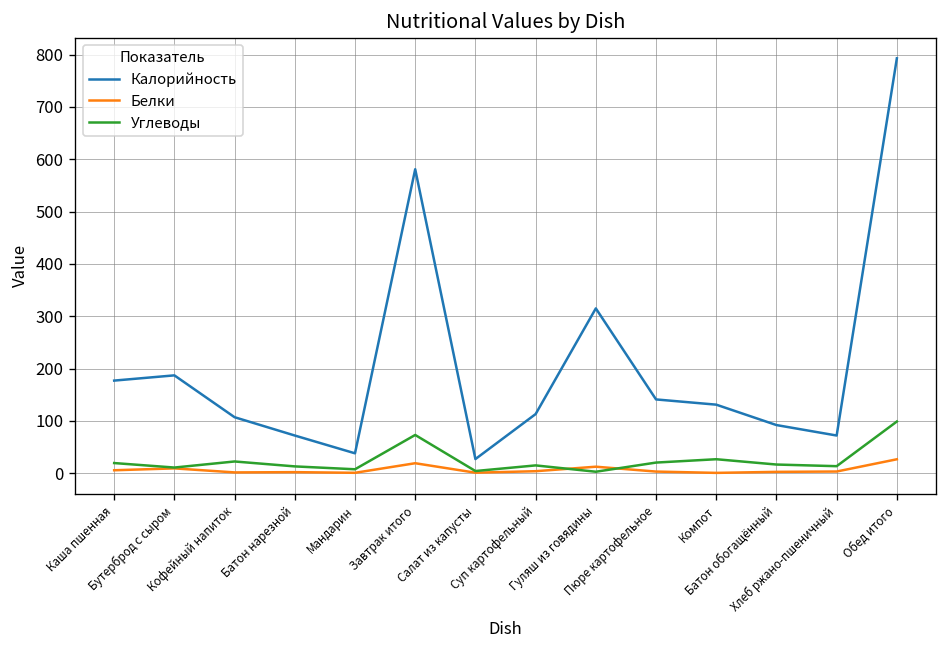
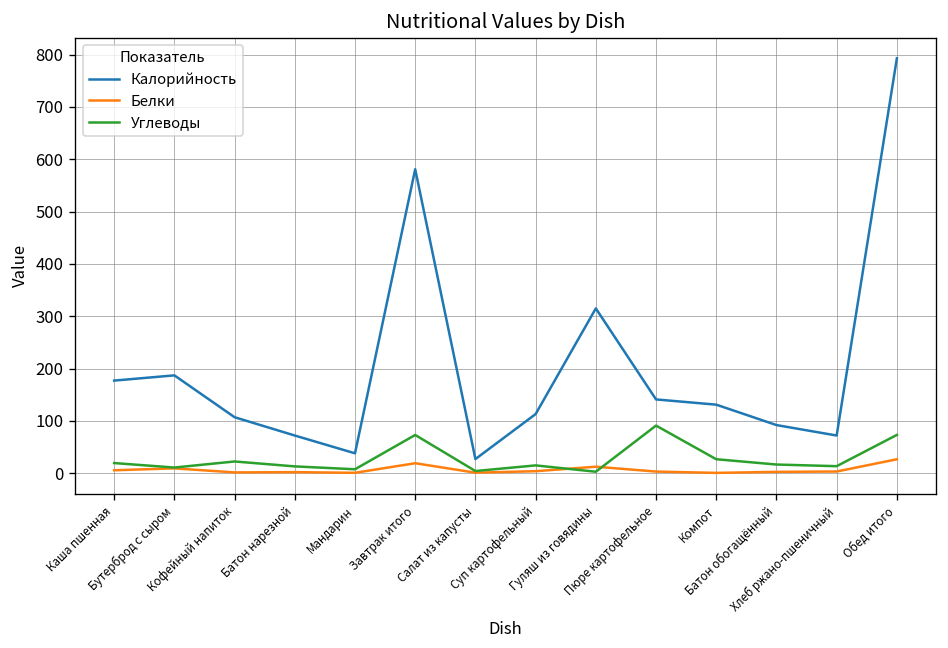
Углеводы, Пюре картофельное: 20 -> 90
Углеводы, Обед итого: 100 -> 70
